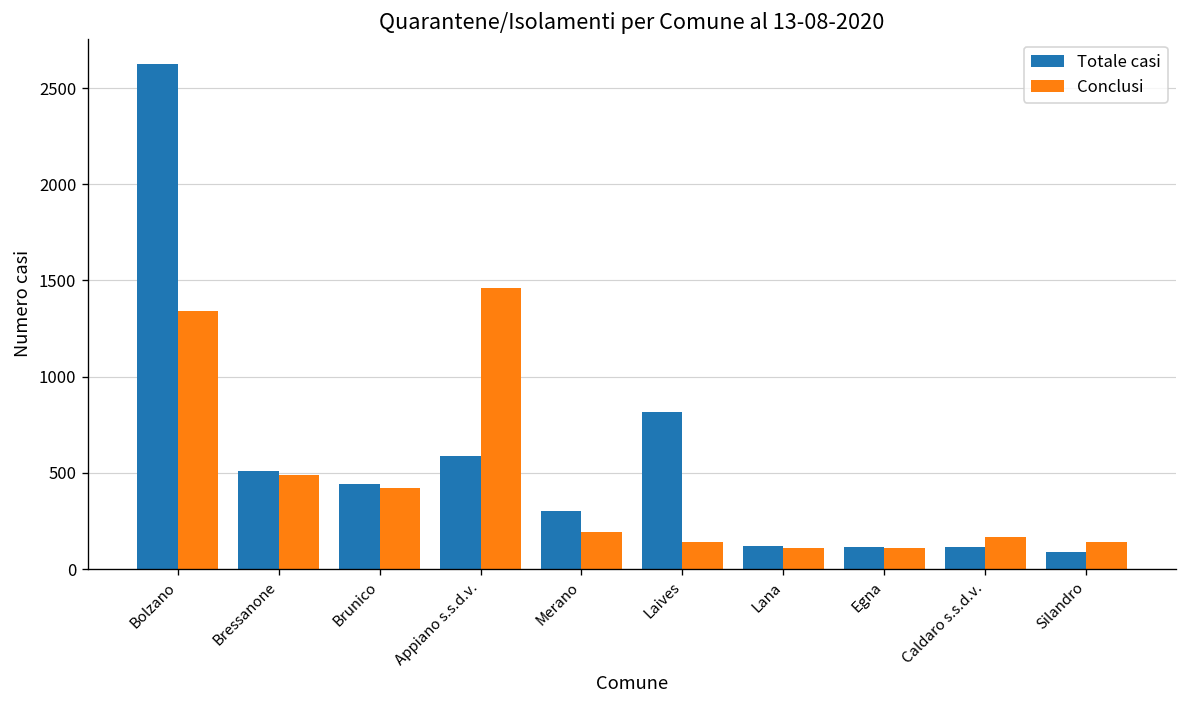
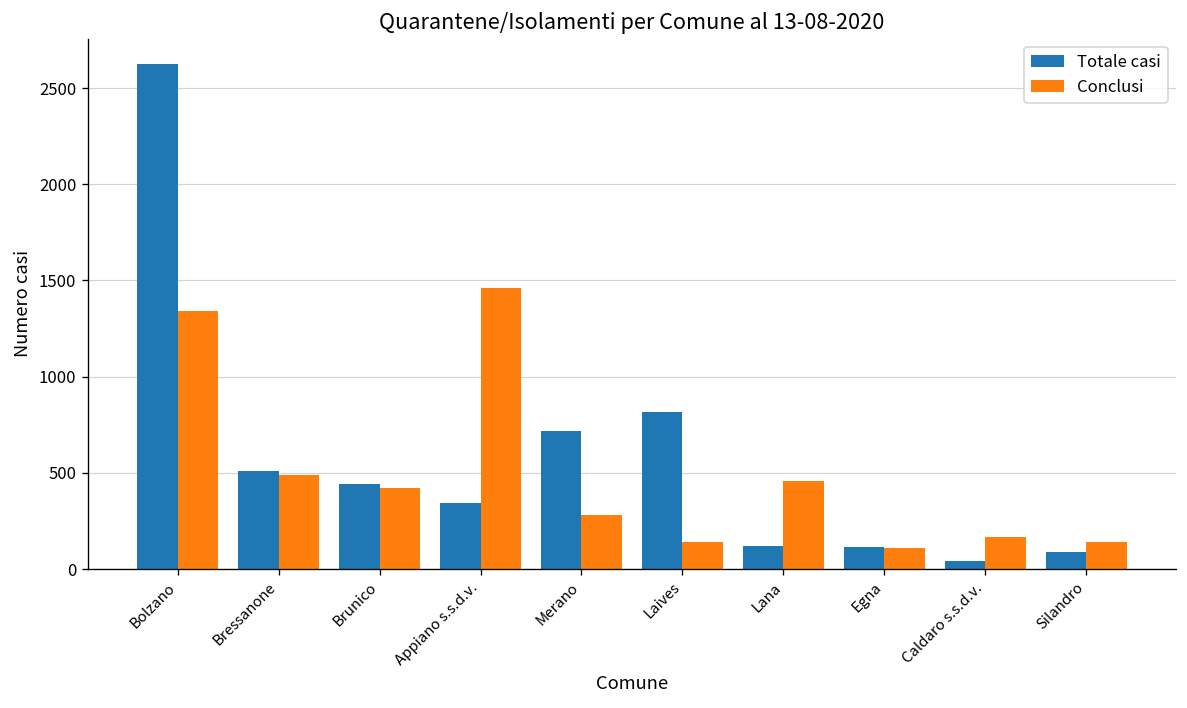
Totale casi, Appiano s.s.d.v.: 590 -> 340
Totale casi, Merano: 300 -> 720
Conclusi, Merano: 190 -> 280
Conclusi, Lana: 110 -> 460
Totale casi, Caldaro s.s.d.v.: 120 -> 40
